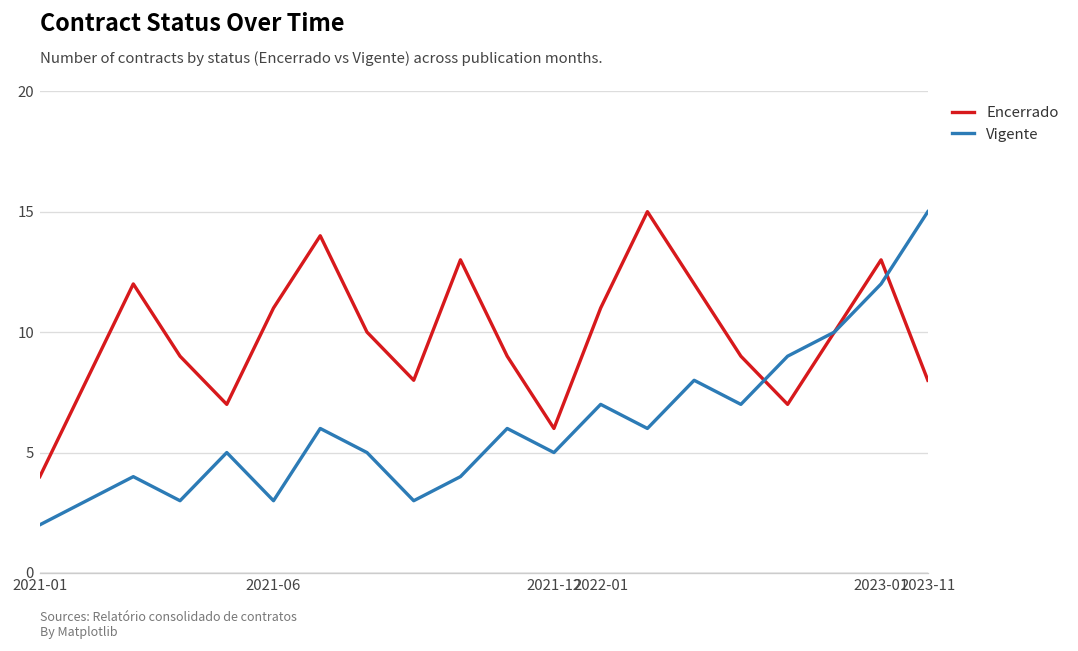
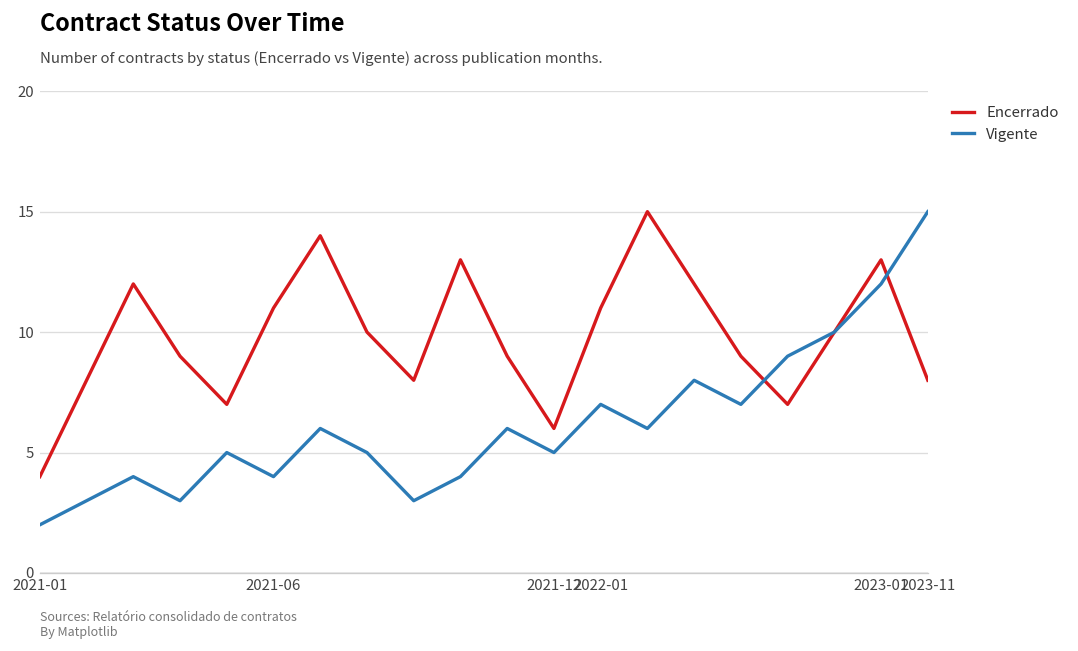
Vigente, 2021-06: 3 -> 4
